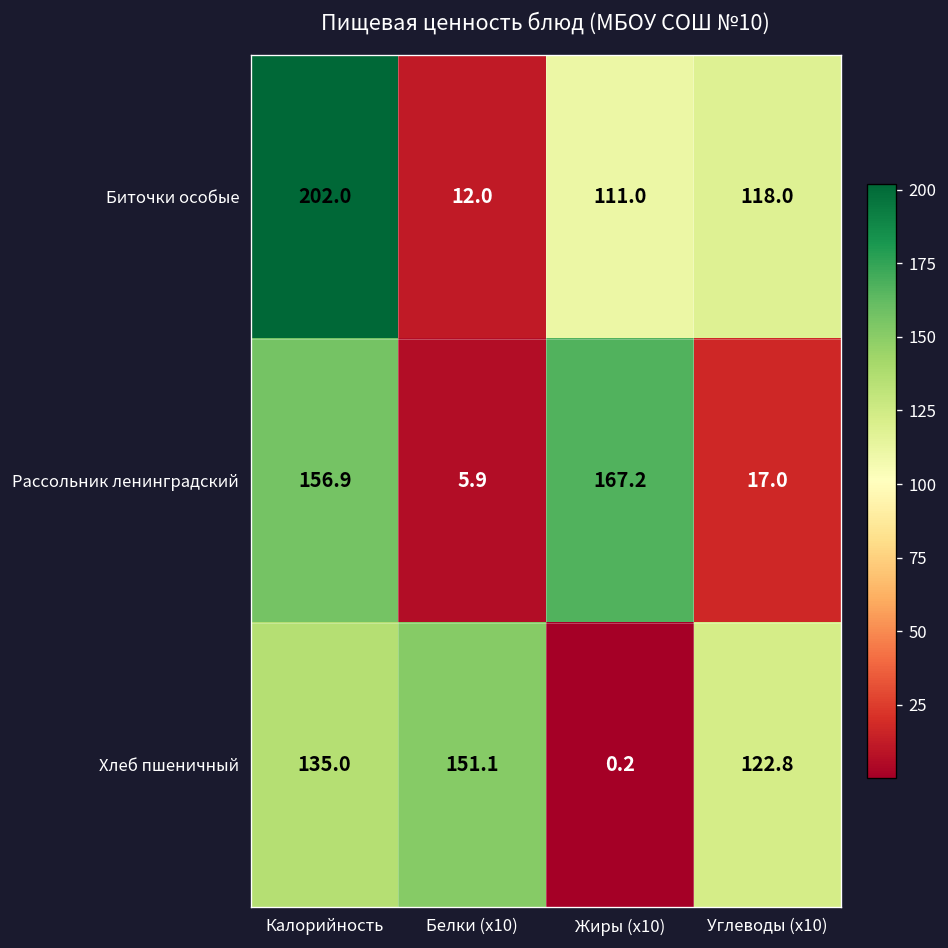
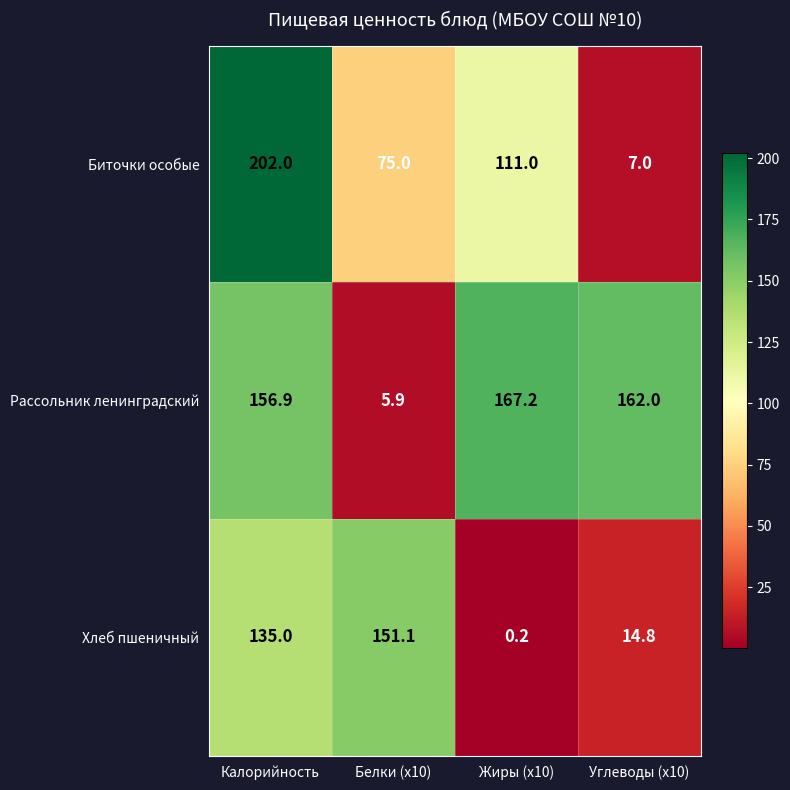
Биточки особые, Белки (x10): 12.0 -> 75.0
Биточки особые, Углеводы (x10): 118.0 -> 7.0
Рассольник ленинградский, Углеводы (x10): 17.0 -> 162.0
Хлеб пшеничный, Углеводы (x10): 122.8 -> 14.8
